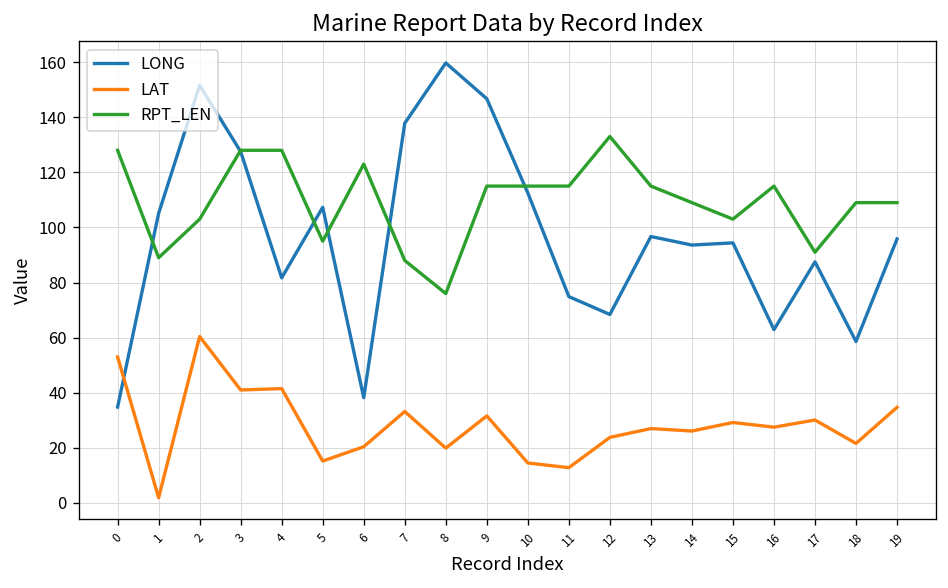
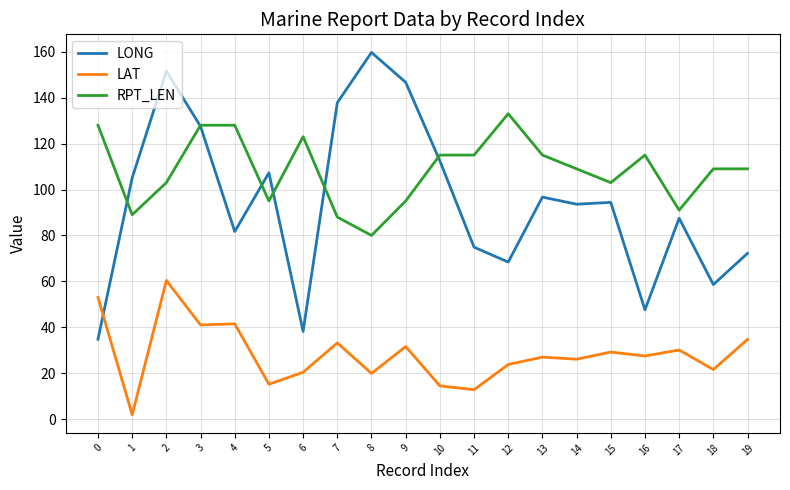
RPT_LEN, 8: 76 -> 80
RPT_LEN, 9: 115 -> 95
LONG, 16: 63 -> 48
LONG, 19: 96 -> 72
